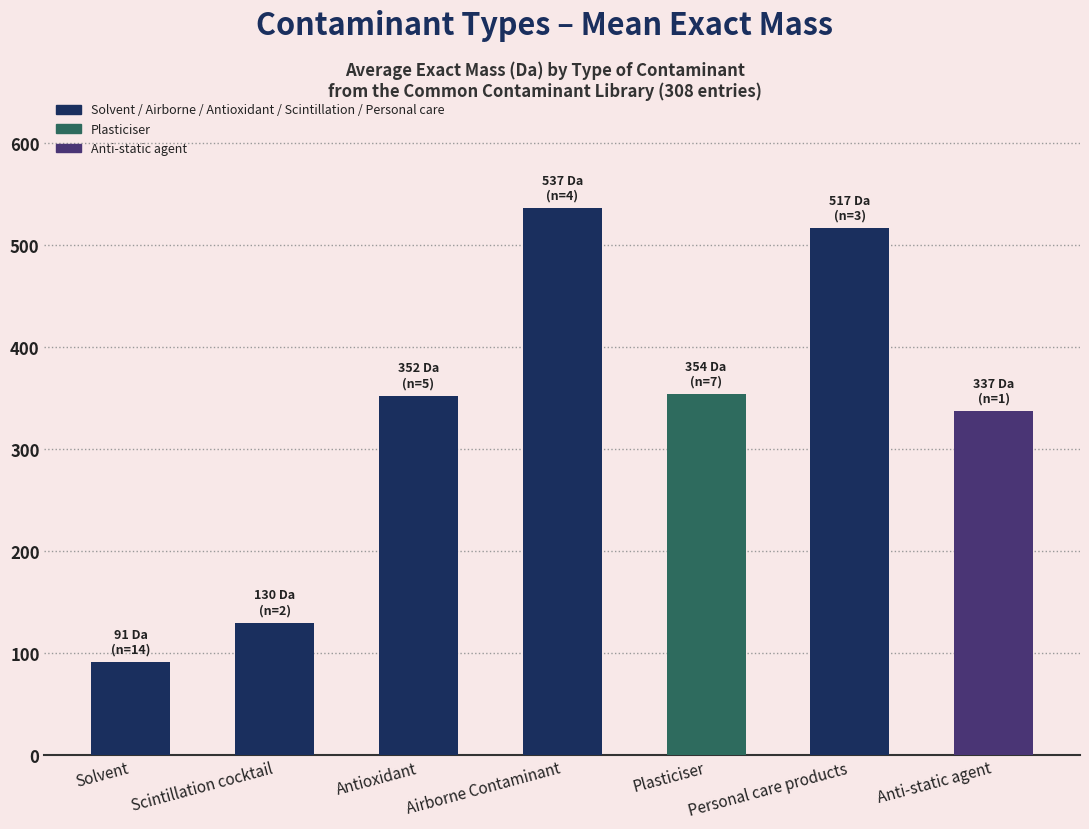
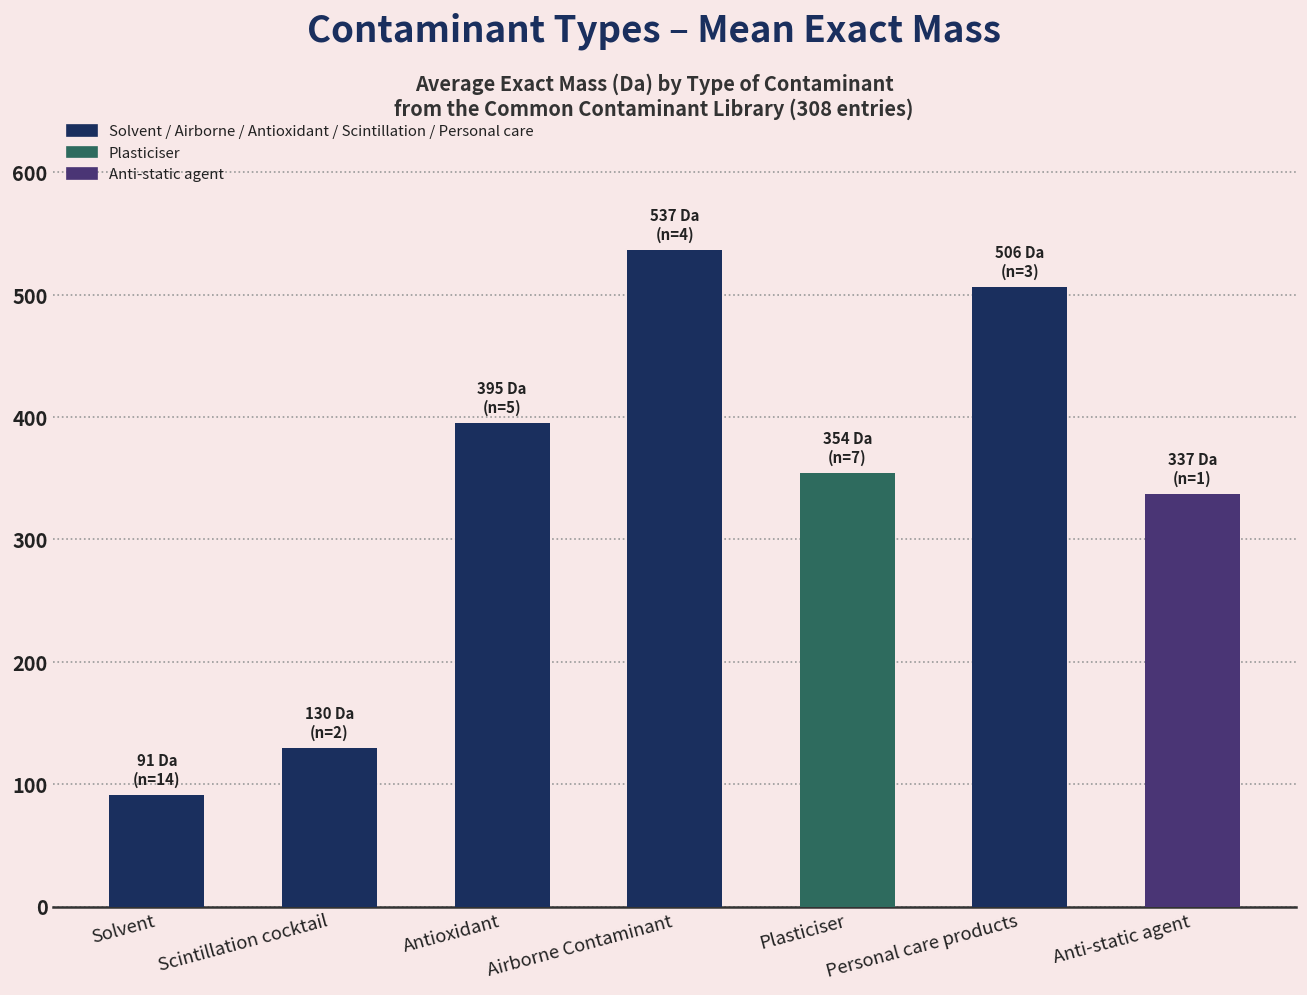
Antioxidant: 352 -> 395
Personal care products: 517 -> 506
